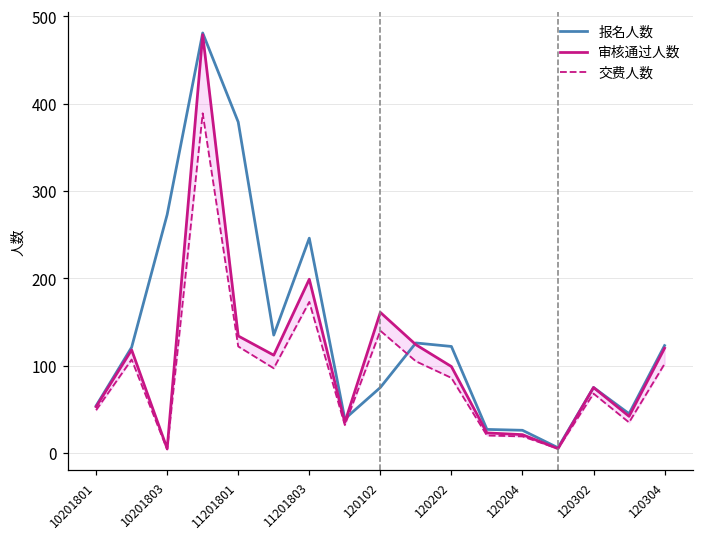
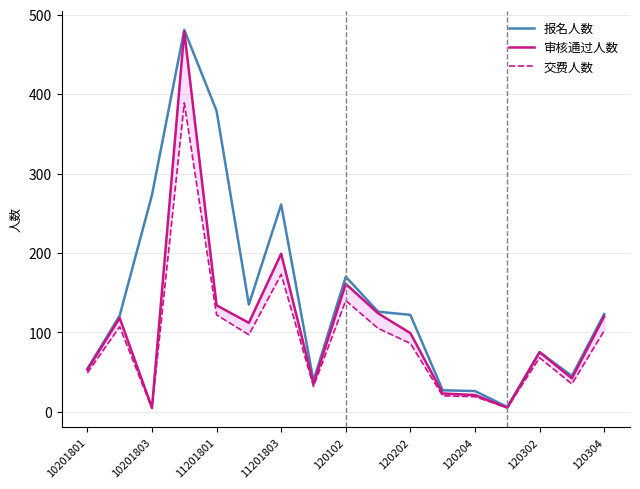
报名人数, 11201803: 250 -> 260
报名人数, 120102: 80 -> 170
